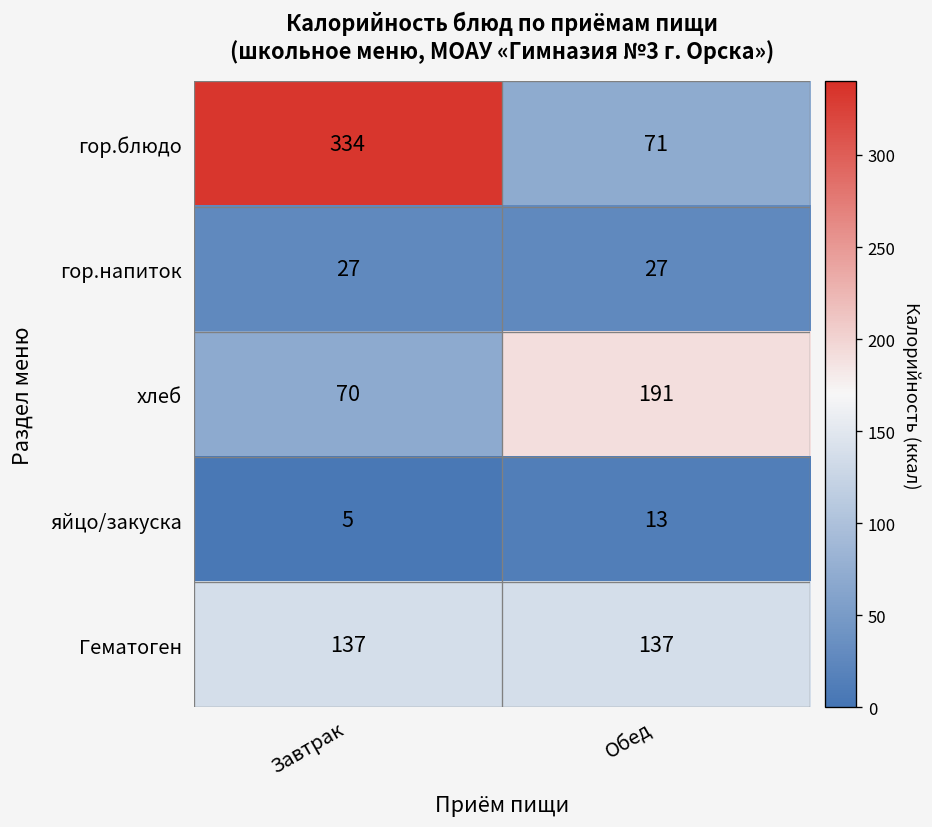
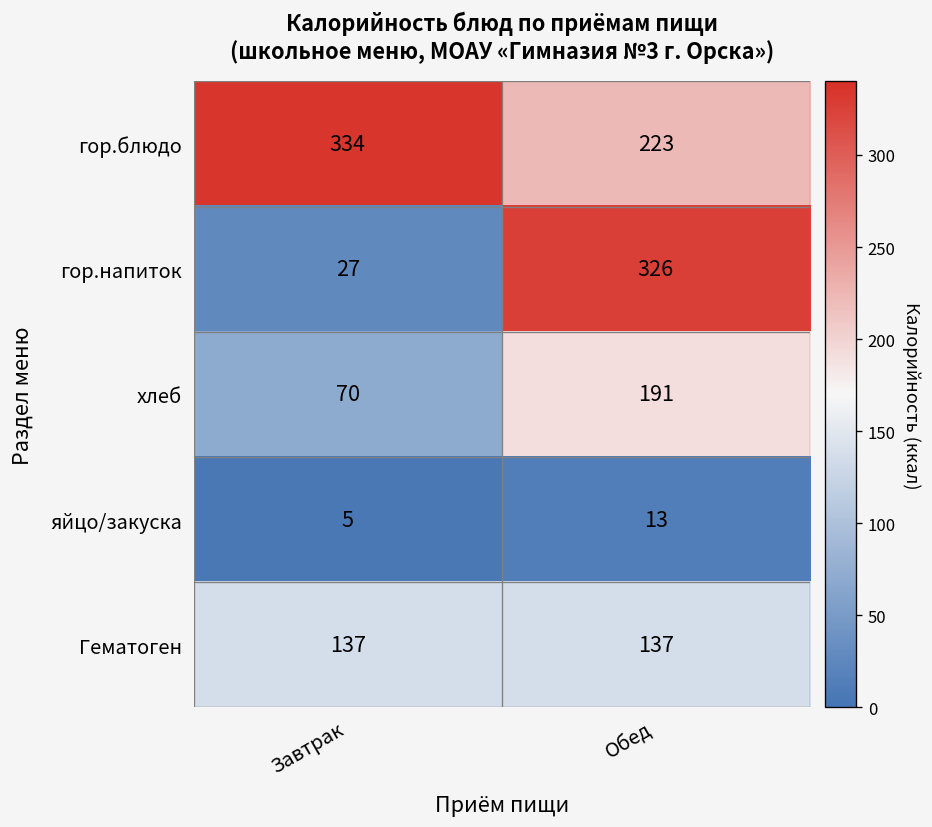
гор.блюдо, Обед: 71 -> 223
гор.напиток, Обед: 27 -> 326
